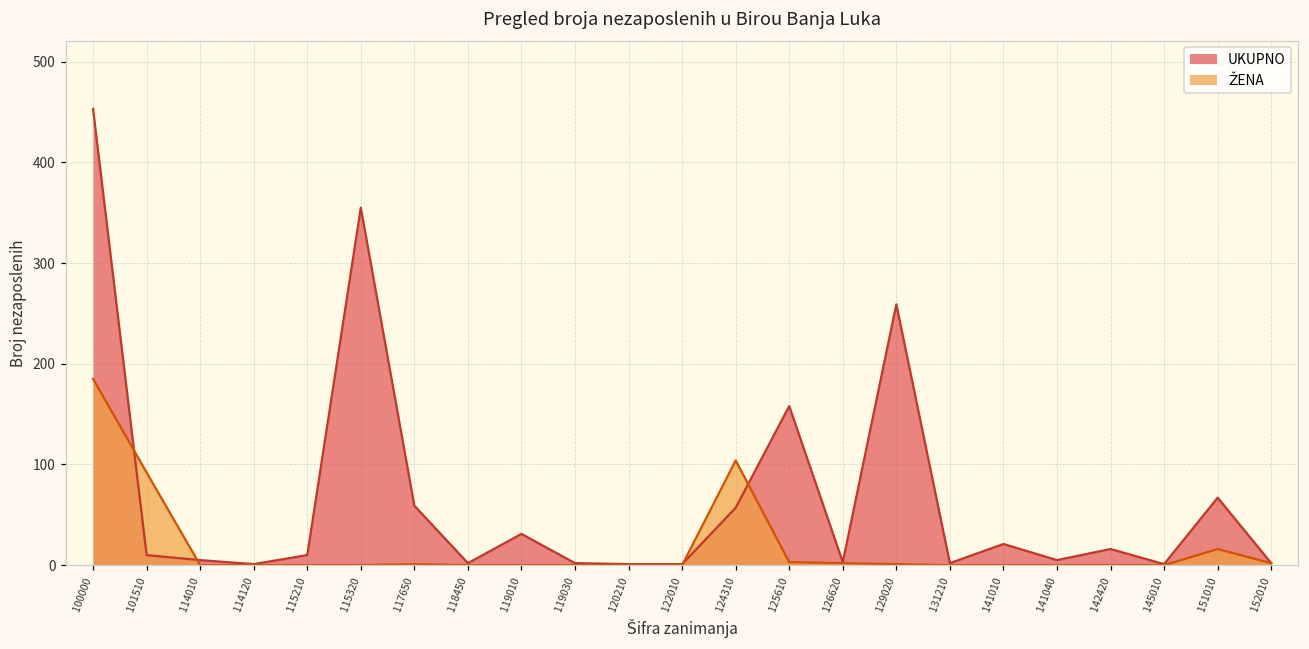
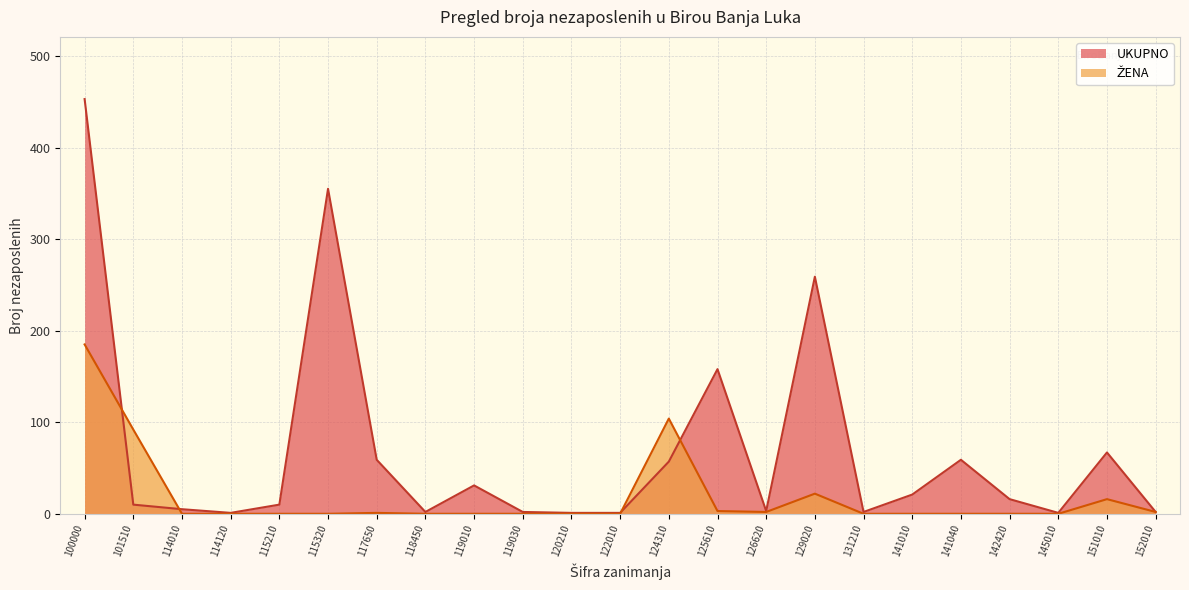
ŽENA, 129020: 0 -> 20
UKUPNO, 141040: 10 -> 60
